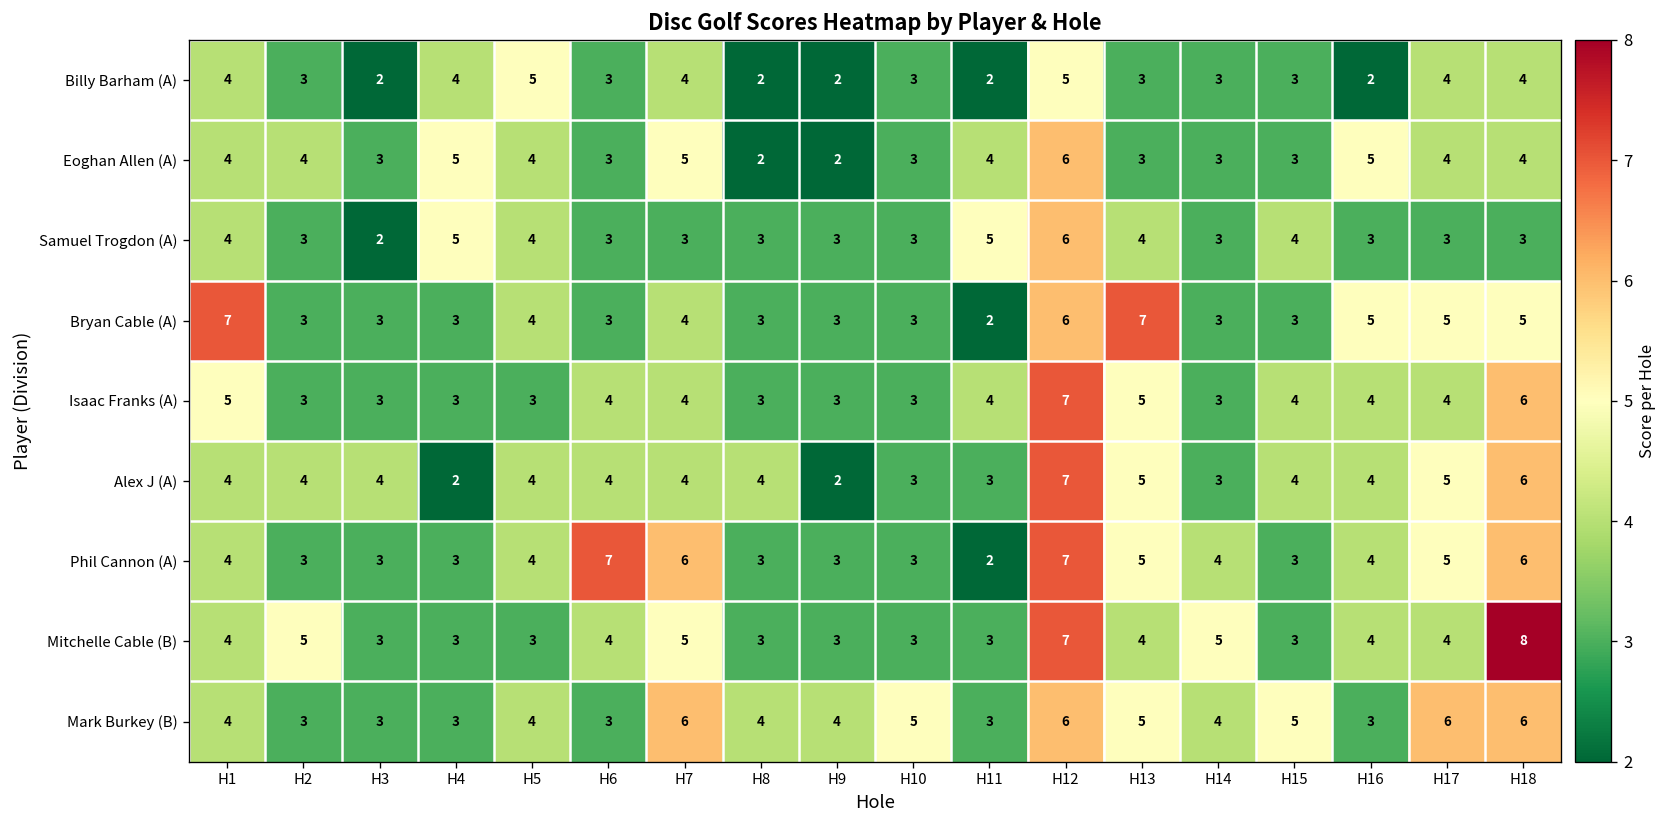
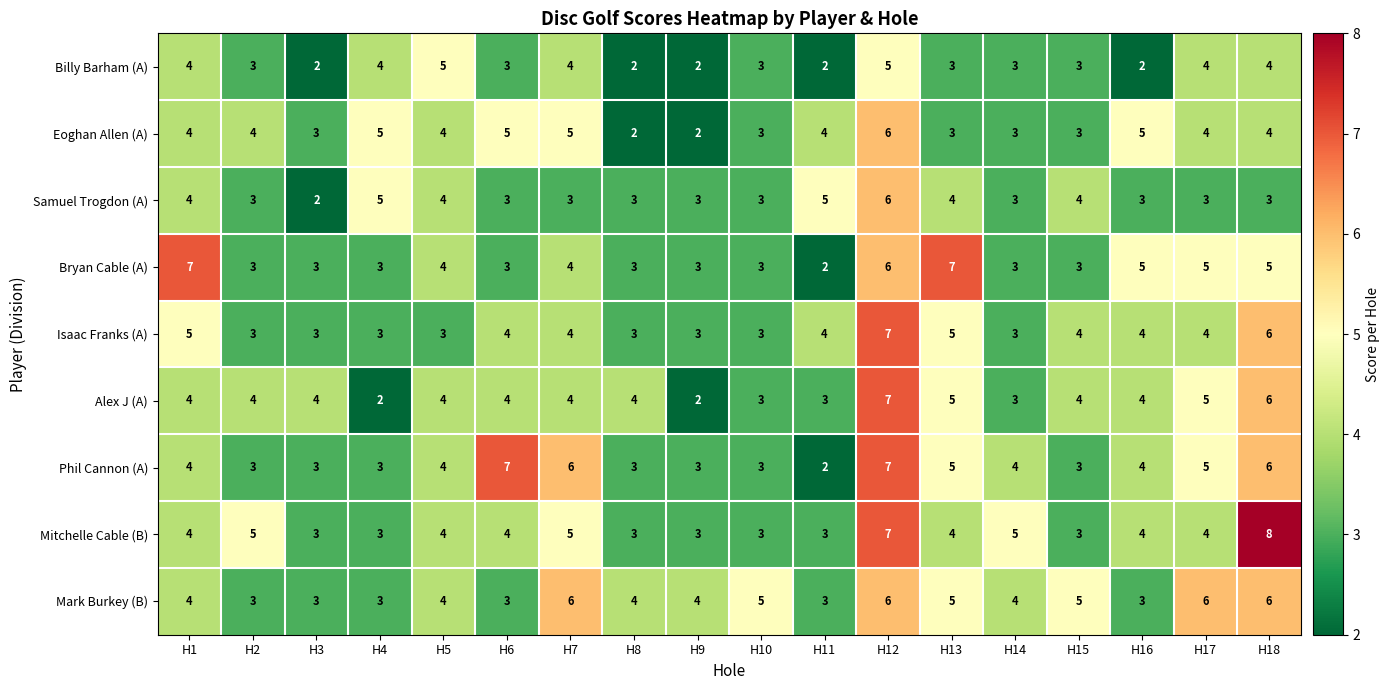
Eoghan Allen (A), H6: 3 -> 5
Mitchelle Cable (B), H5: 3 -> 4
